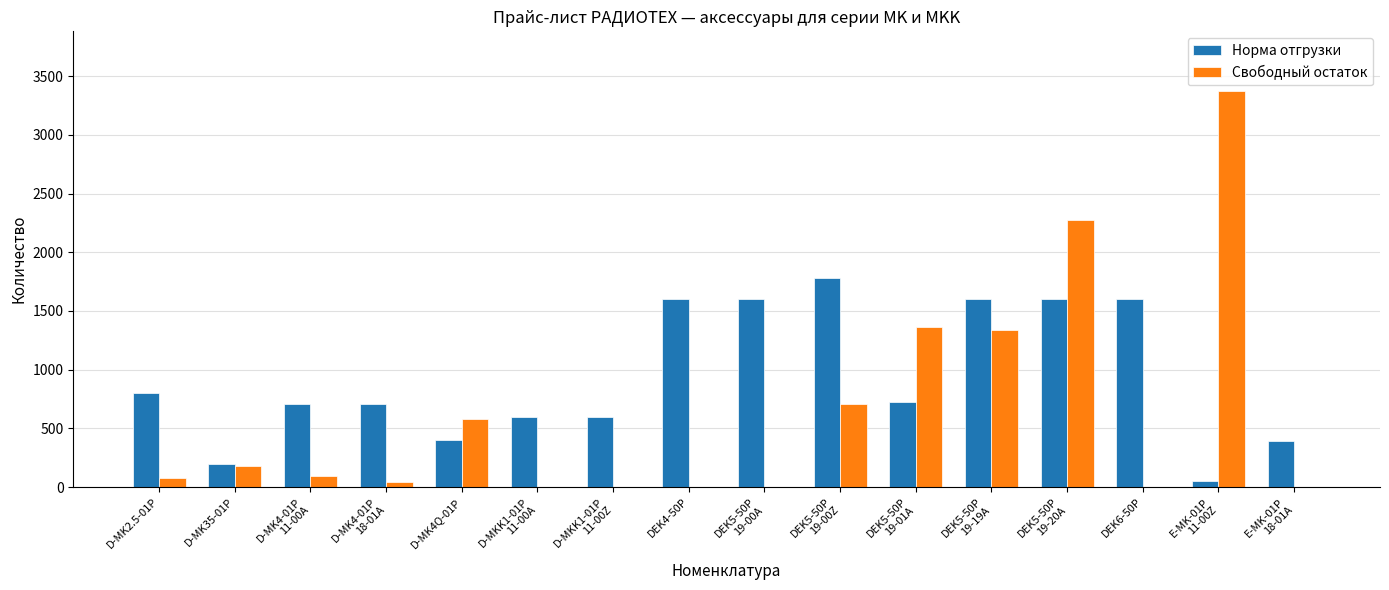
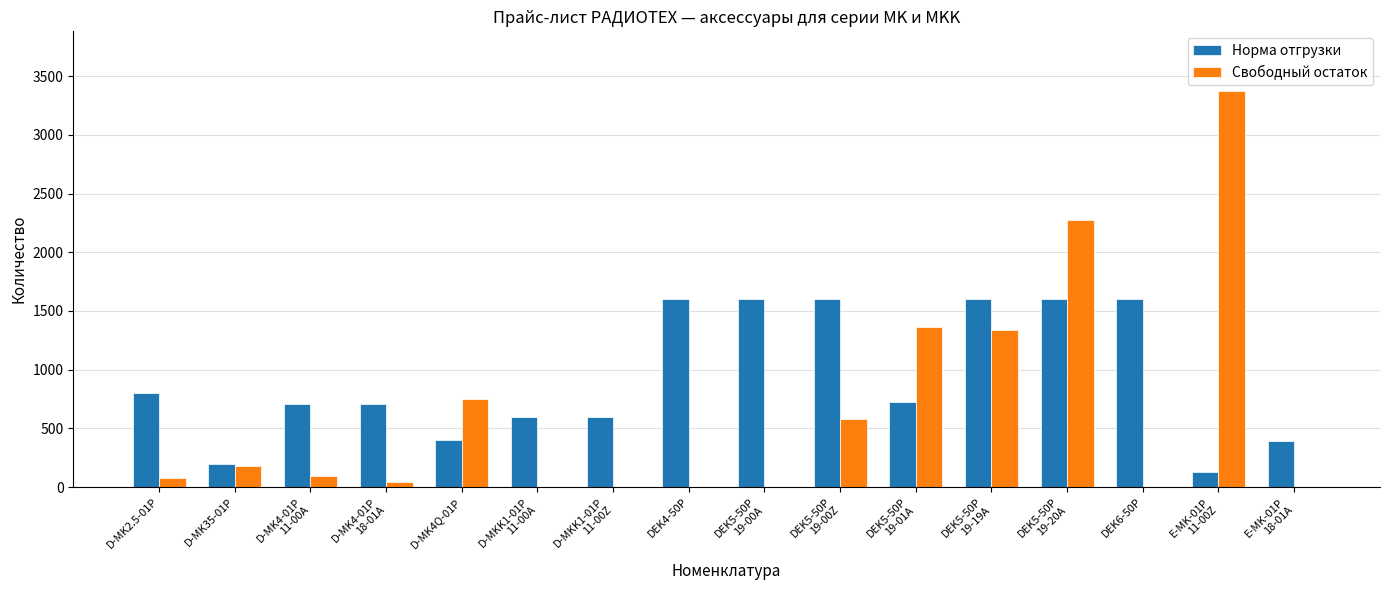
Свободный остаток, D-MK4Q-01P: 580 -> 750
Норма отгрузки, DEK5-50P 19-00Z: 1790 -> 1600
Свободный остаток, DEK5-50P 19-00Z: 710 -> 580
Норма отгрузки, E-MK-01P 11-00Z: 50 -> 130
